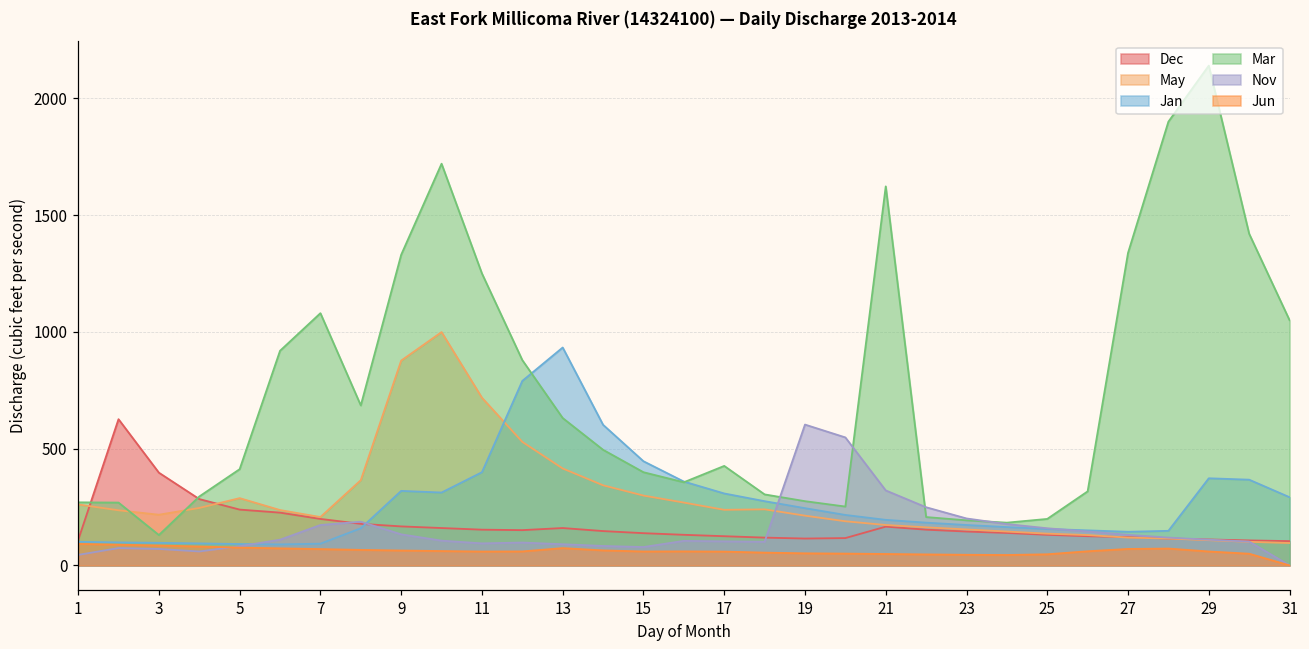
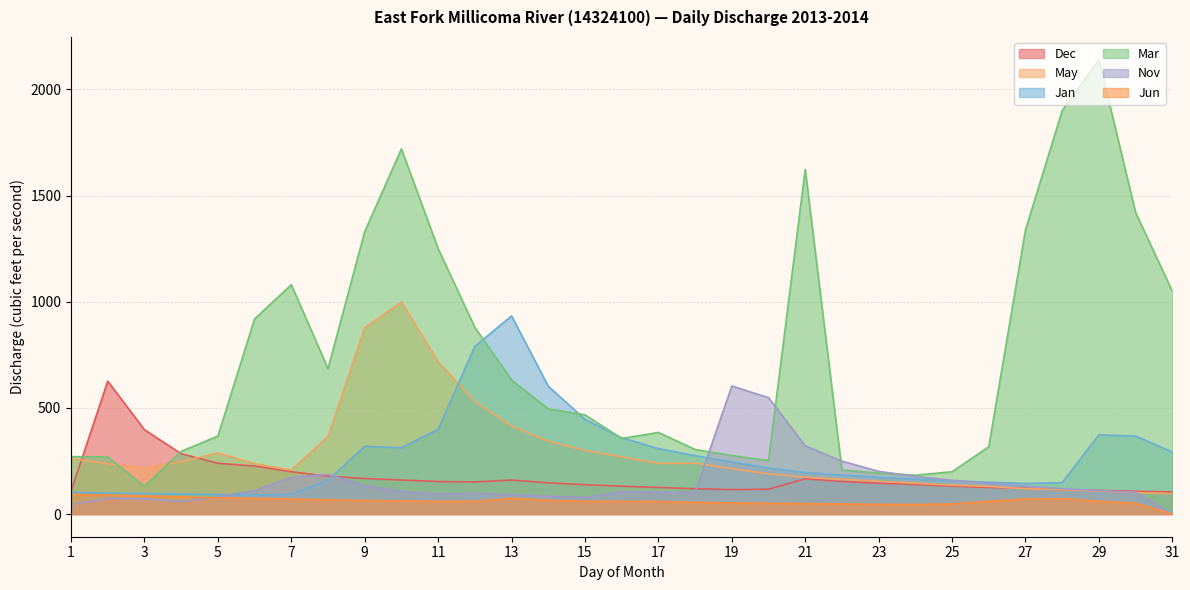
Mar, 5: 410 -> 370
Mar, 15: 400 -> 470
Mar, 17: 430 -> 380
